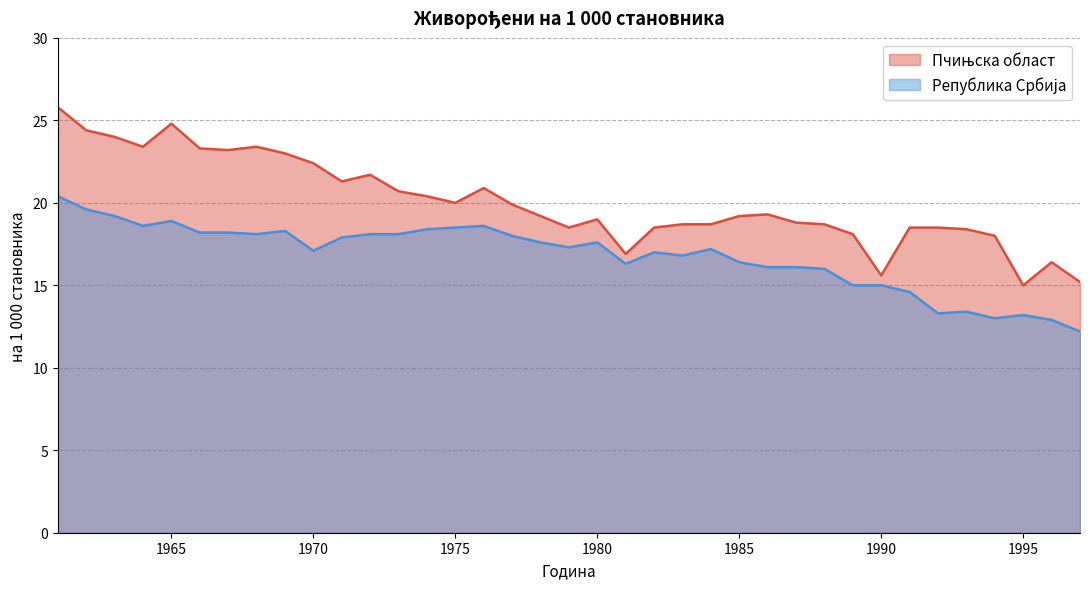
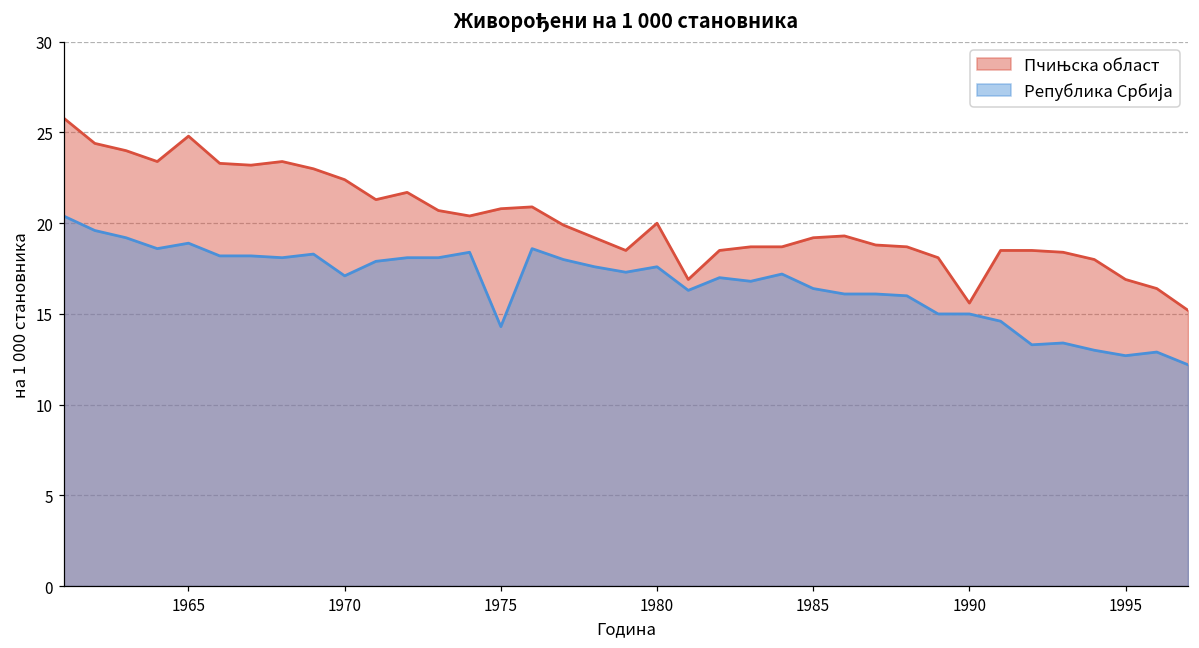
Пчињска област, 1975: 20.0 -> 20.8
Република Србија, 1975: 18.5 -> 14.3
Пчињска област, 1980: 19 -> 20
Пчињска област, 1995: 15.0 -> 16.9
Република Србија, 1995: 13.2 -> 12.7
